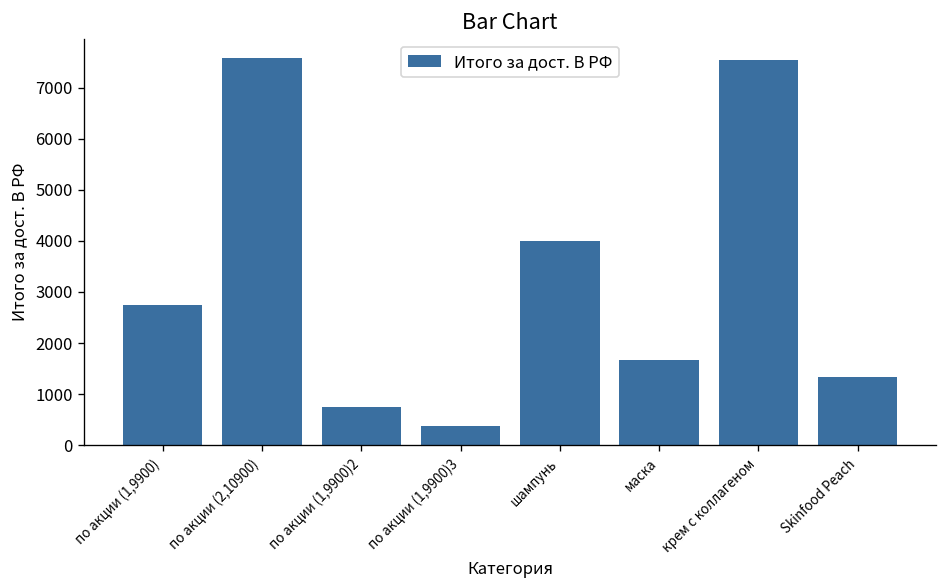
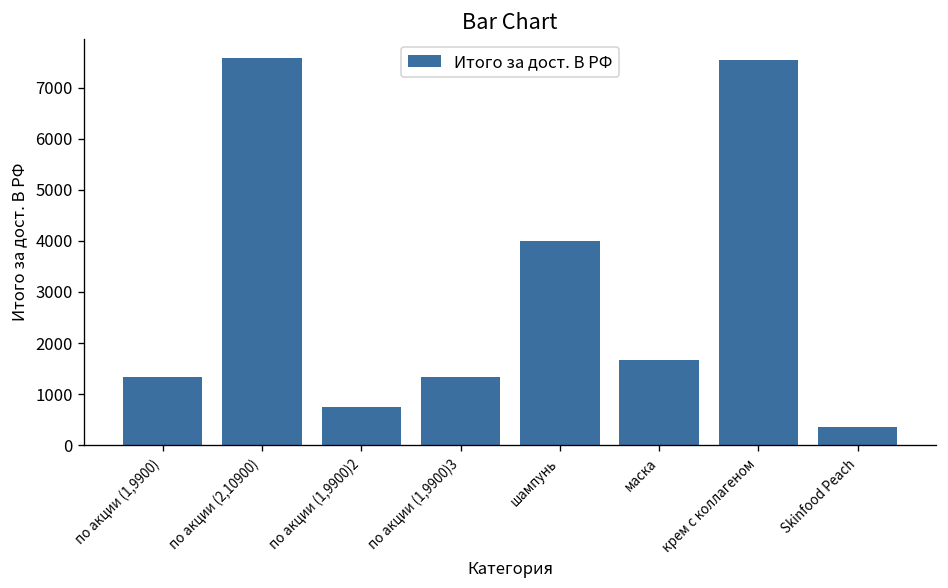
по акции (1,9900): 2700 -> 1300
по акции (1,9900)3: 400 -> 1300
Skinfood Peach: 1300 -> 400
